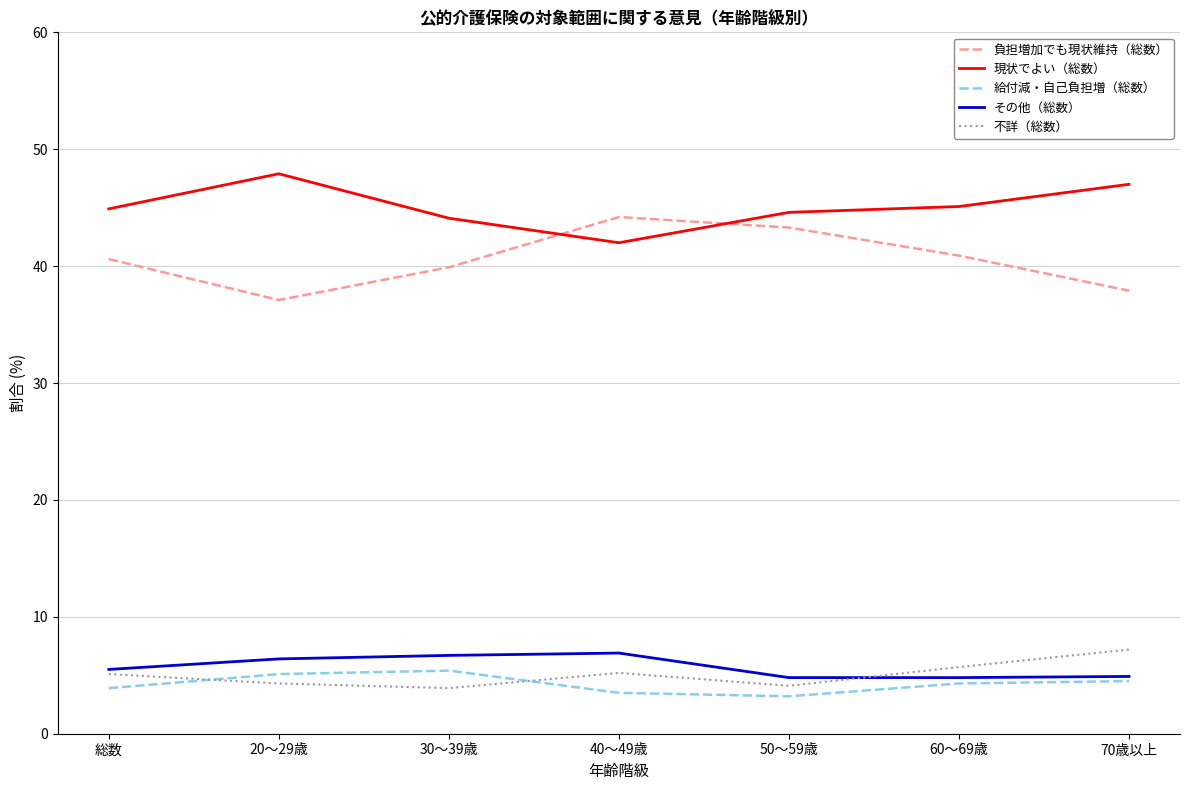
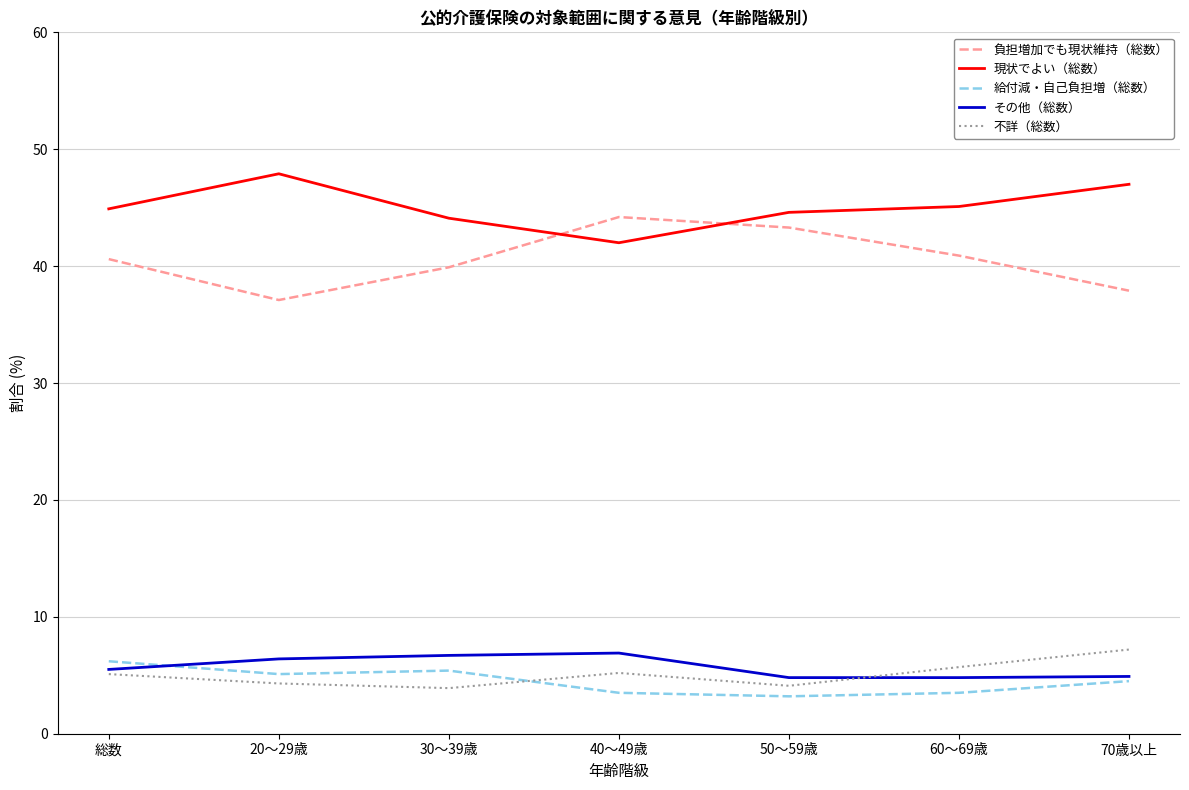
給付減・自己負担増（総数）, 総数: 3.9 -> 6.2
給付減・自己負担増（総数）, 60～69歳: 4.3 -> 3.5
